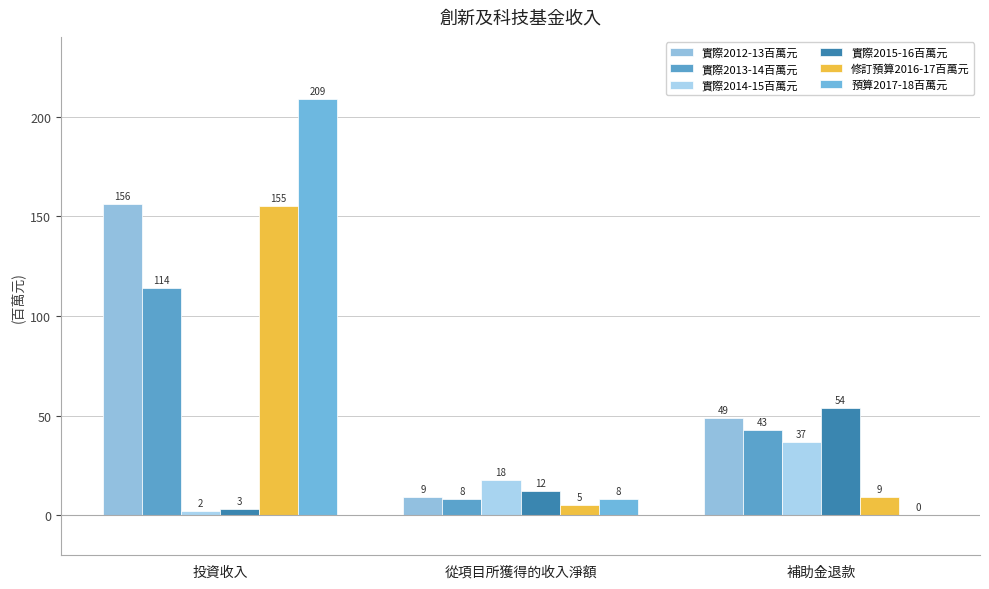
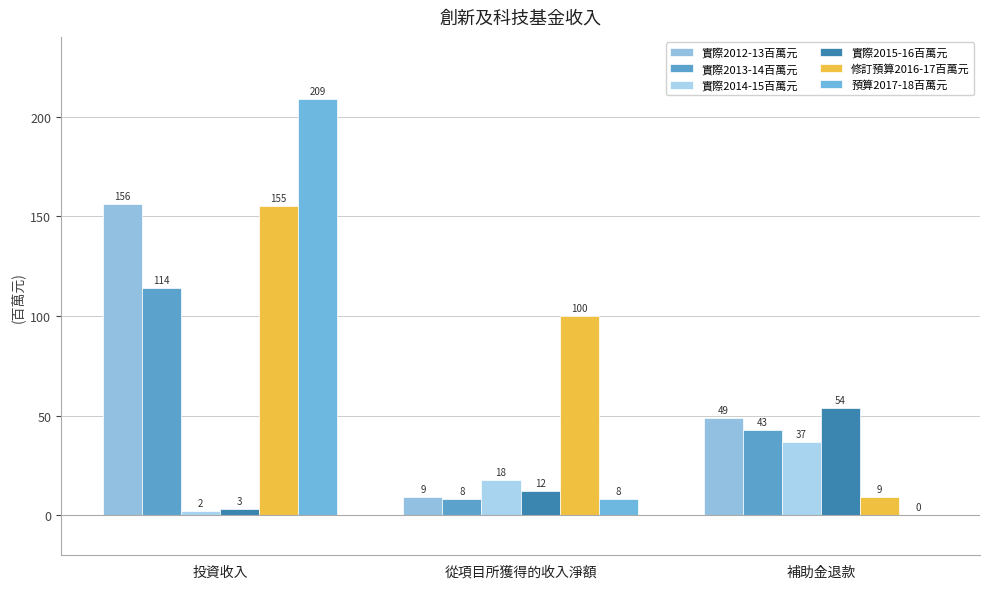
修訂預算2016-17百萬元, 從項目所獲得的收入淨額: 5 -> 100
